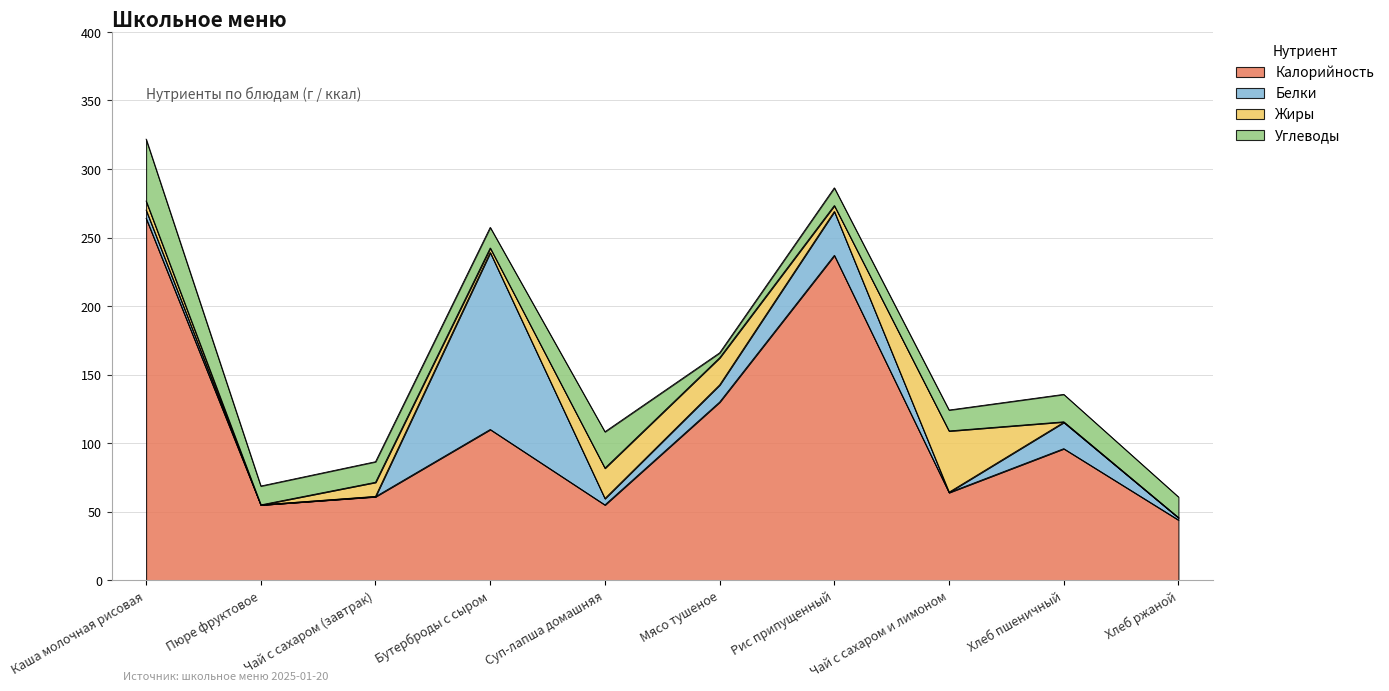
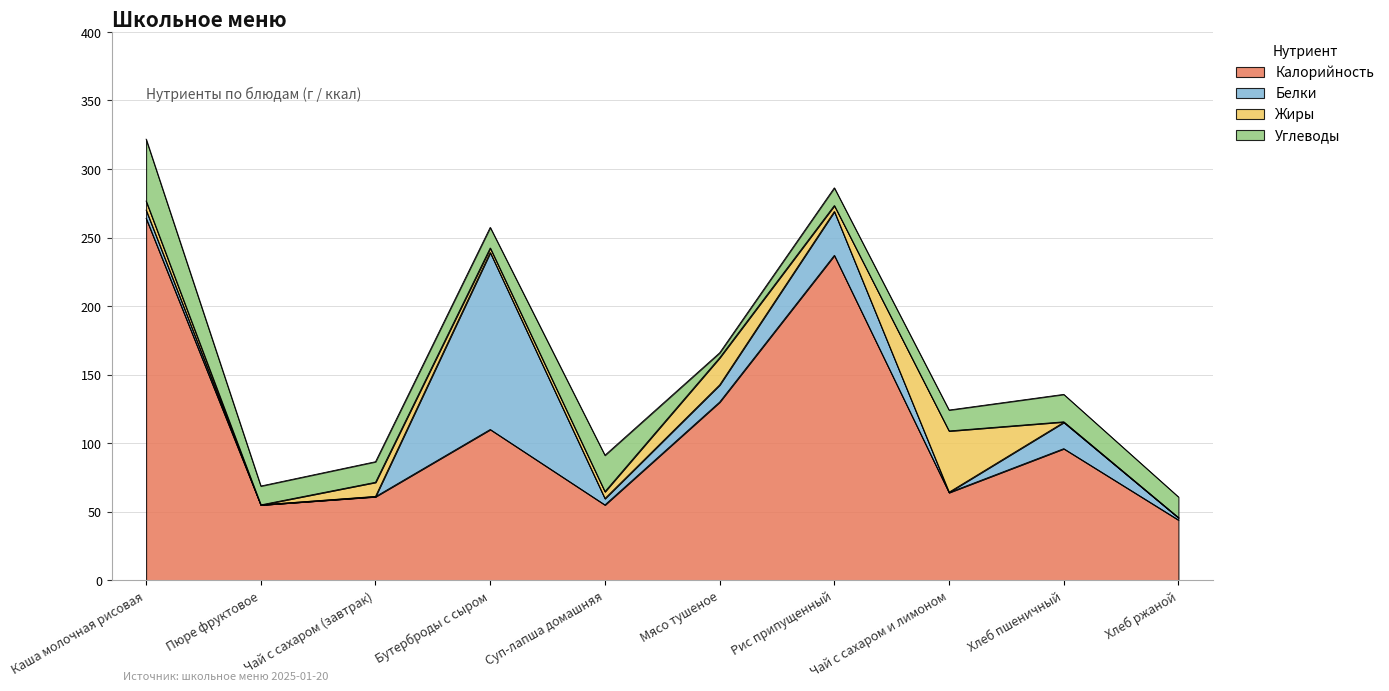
Жиры, Суп-лапша домашняя: 22 -> 5
